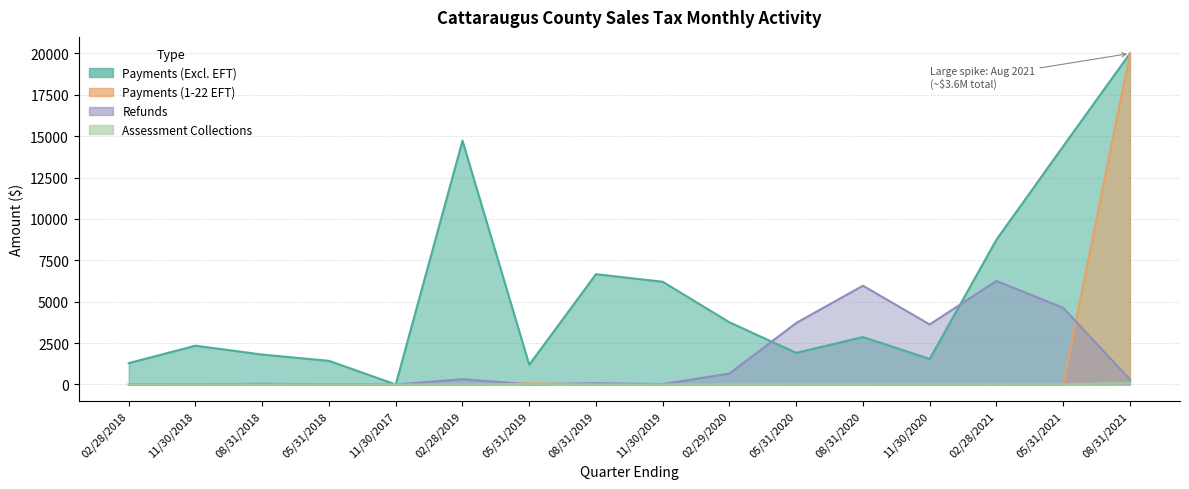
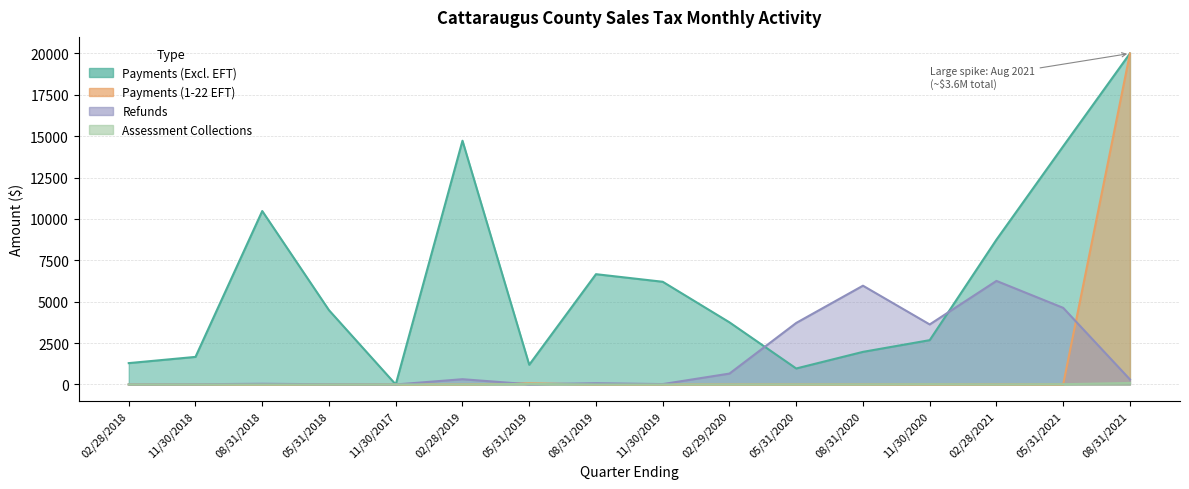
Payments (Excl. EFT), 11/30/2018: 2300 -> 1700
Payments (Excl. EFT), 08/31/2018: 1800 -> 10500
Payments (Excl. EFT), 05/31/2018: 1400 -> 4500
Payments (Excl. EFT), 05/31/2020: 1900 -> 1000
Payments (Excl. EFT), 08/31/2020: 2900 -> 2000
Payments (Excl. EFT), 11/30/2020: 1500 -> 2700
